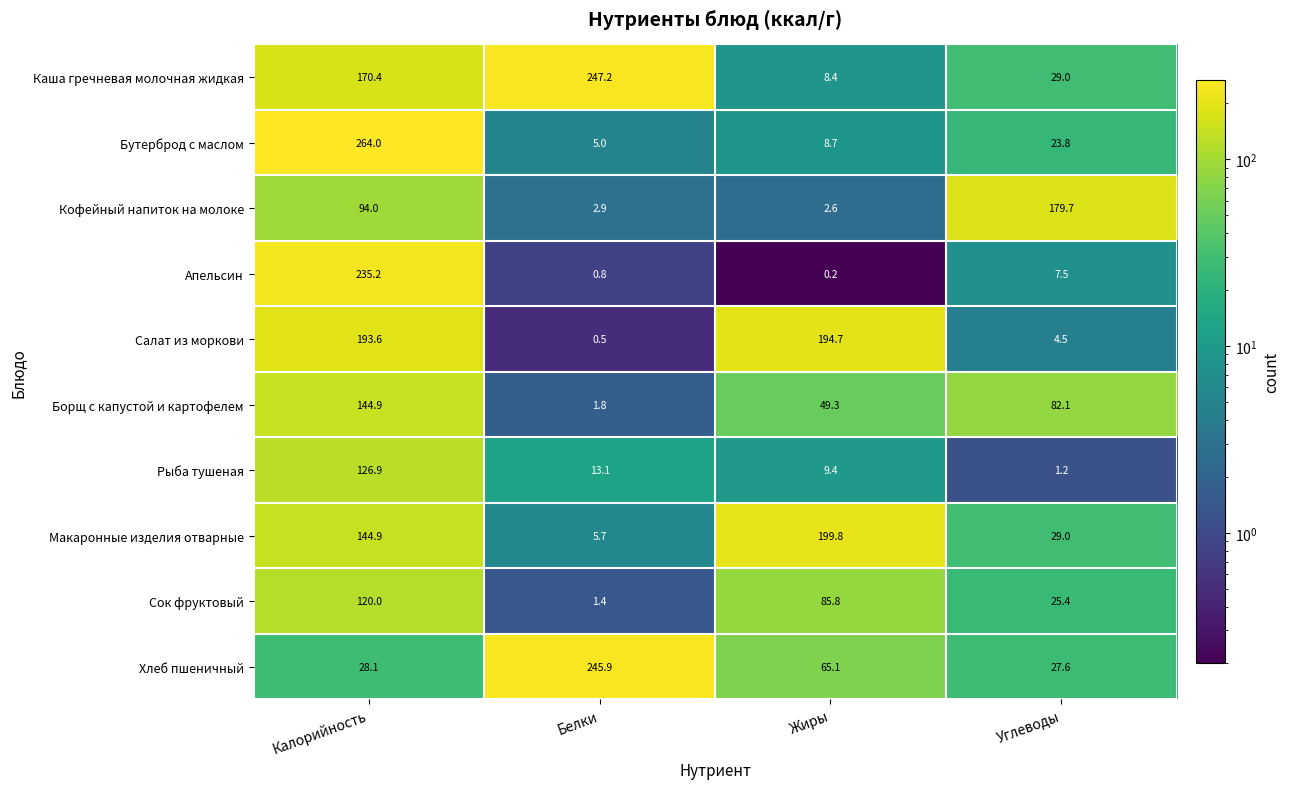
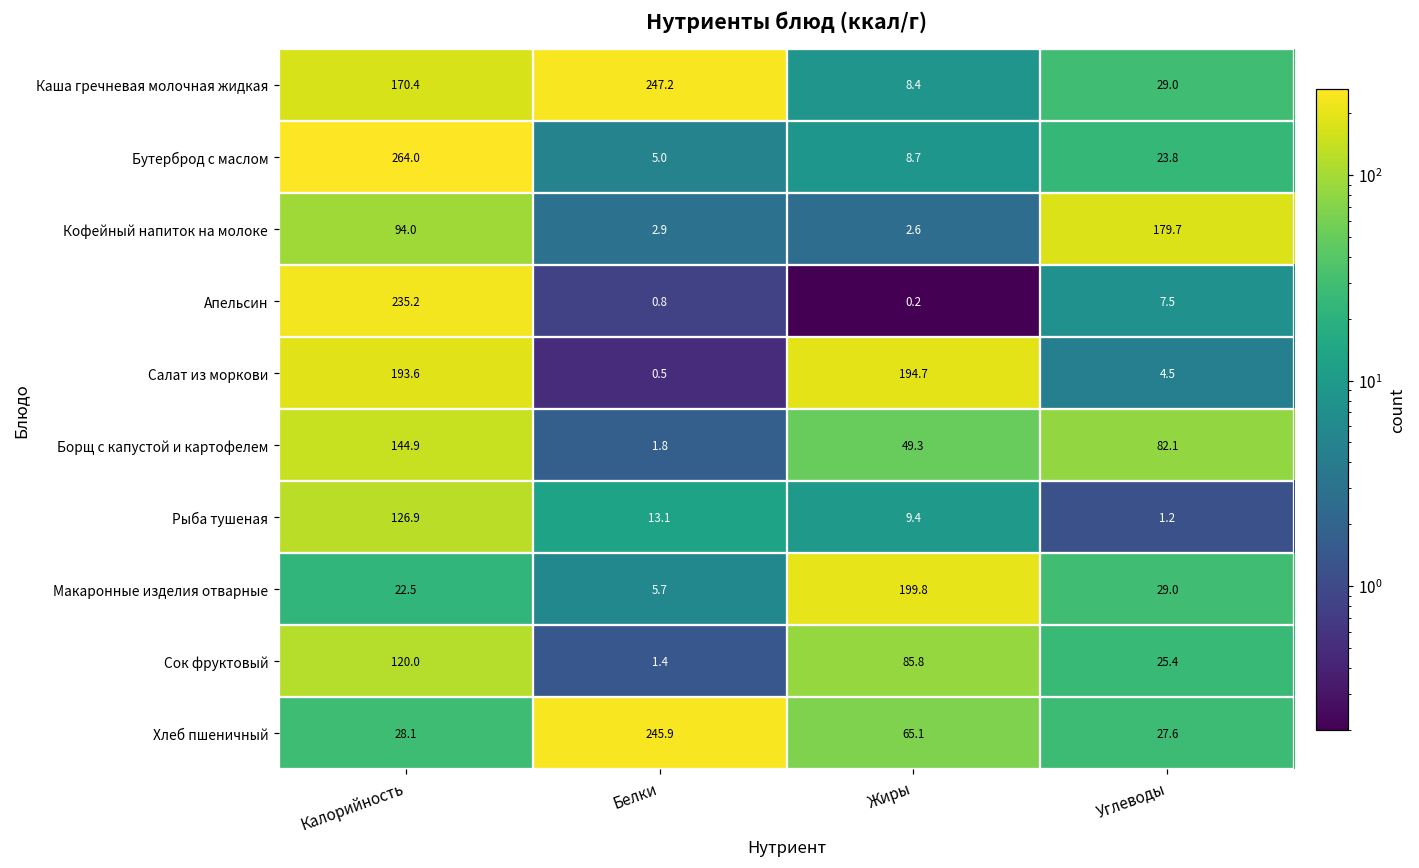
Макаронные изделия отварные, Калорийность: 144.9 -> 22.5
